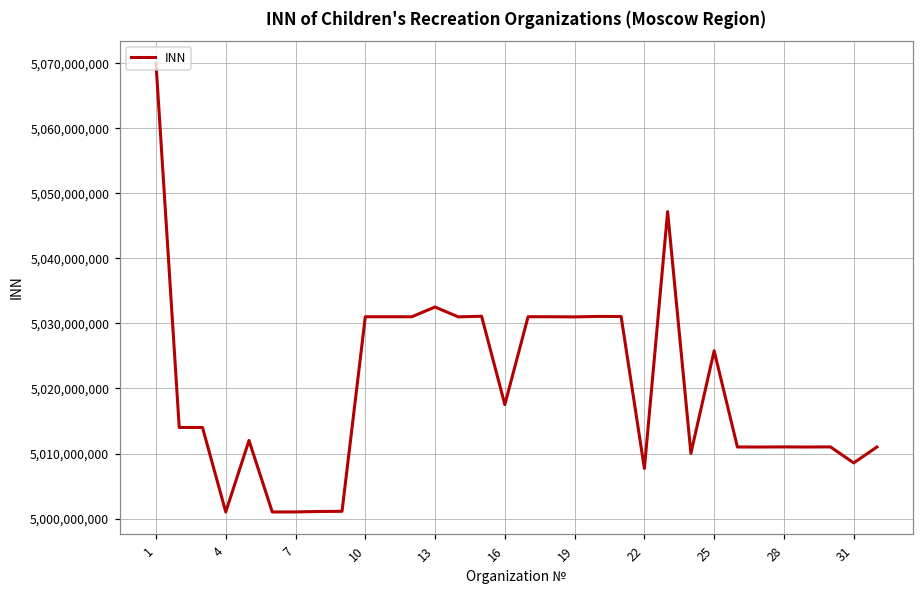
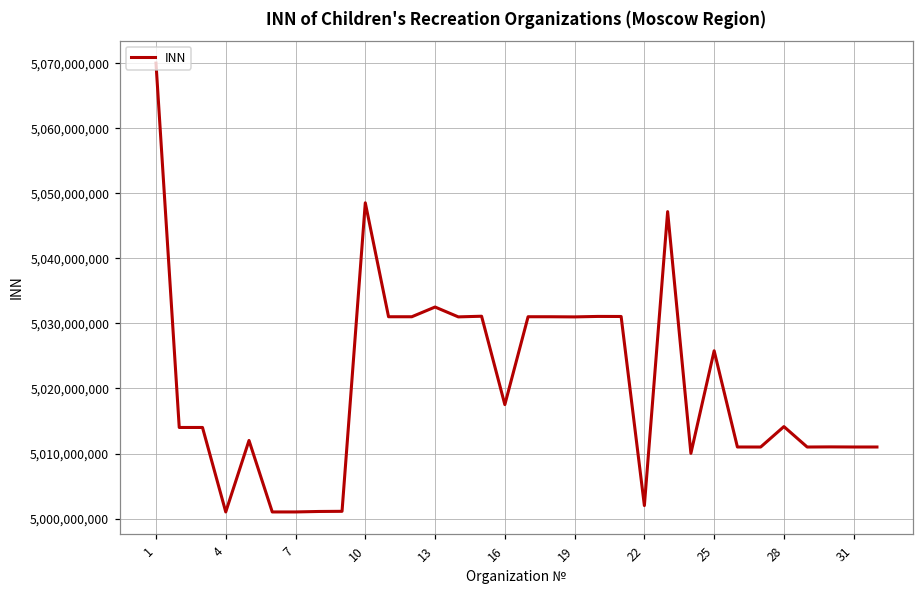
10: 5,031,000,000 -> 5,049,000,000
22: 5,008,000,000 -> 5,002,000,000
28: 5,011,000,000 -> 5,014,000,000
31: 5,009,000,000 -> 5,011,000,000
